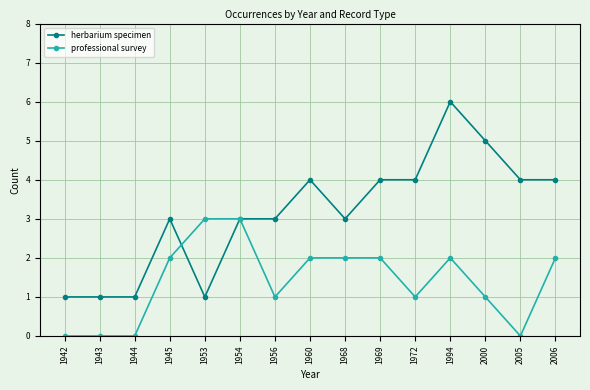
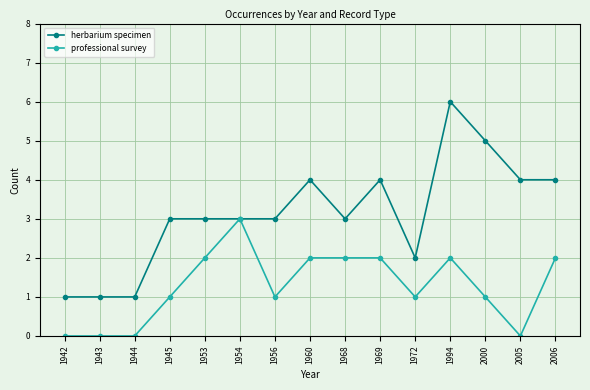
professional survey, 1945: 2 -> 1
herbarium specimen, 1953: 1 -> 3
professional survey, 1953: 3 -> 2
herbarium specimen, 1972: 4 -> 2
